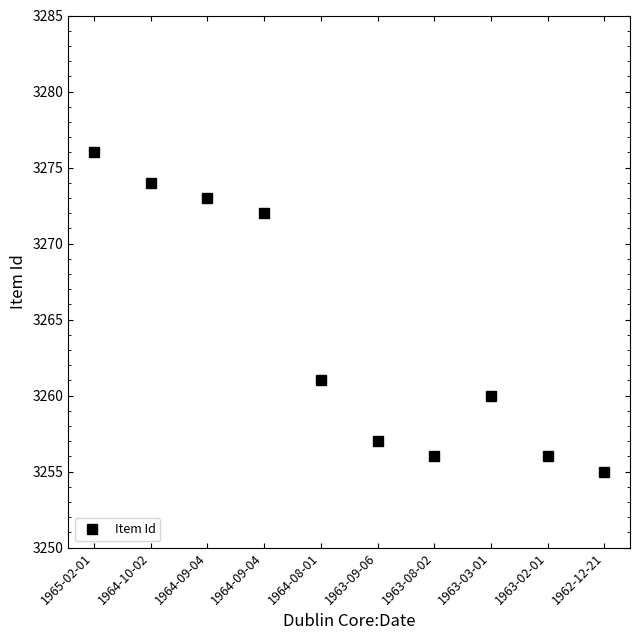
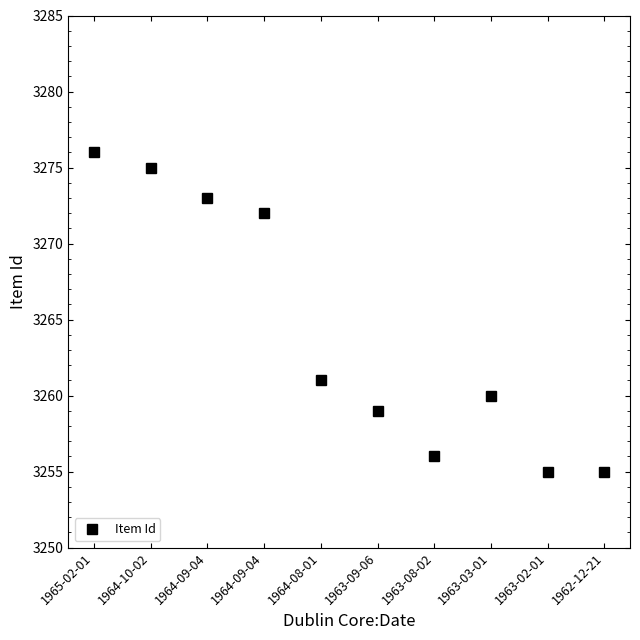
1964-10-02: 3274 -> 3275
1963-09-06: 3257 -> 3259
1963-02-01: 3256 -> 3255
